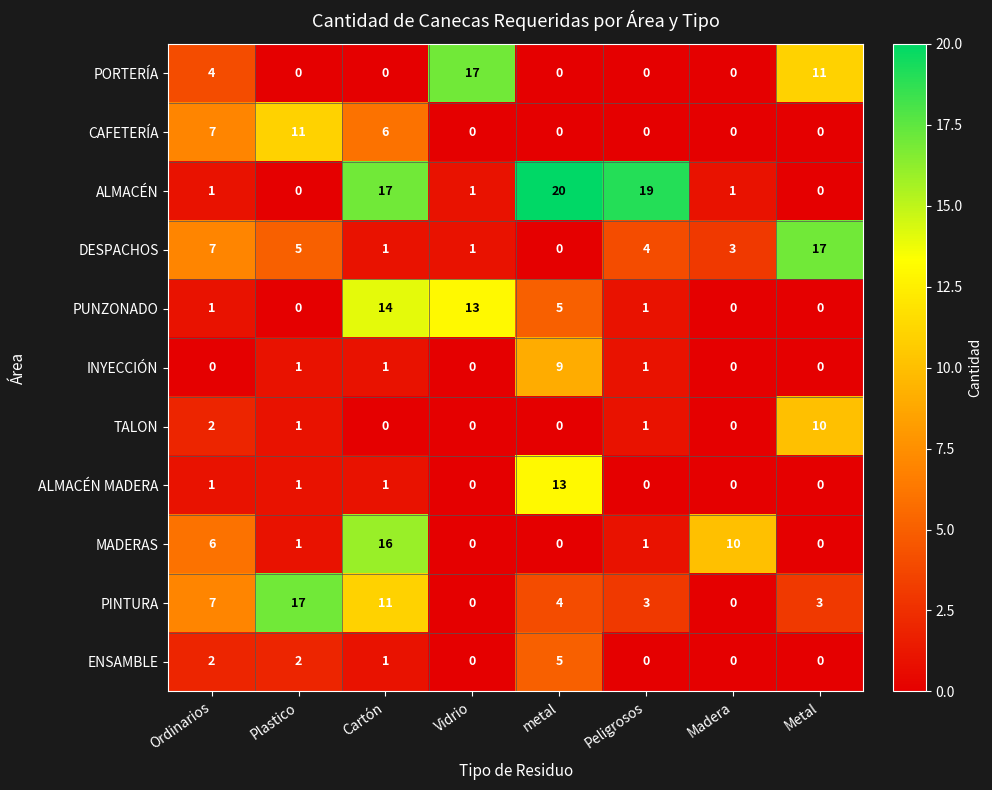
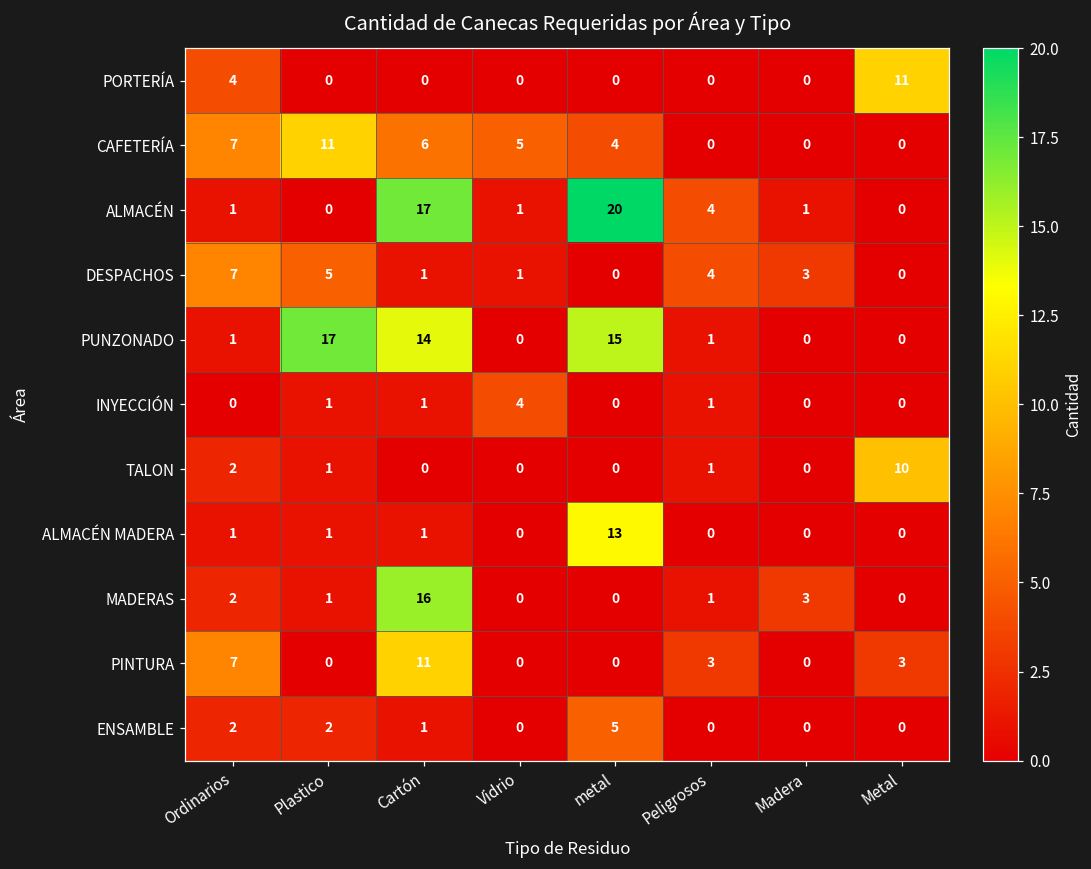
PORTERÍA, Vidrio: 17 -> 0
CAFETERÍA, Vidrio: 0 -> 5
CAFETERÍA, metal: 0 -> 4
ALMACÉN, Peligrosos: 19 -> 4
DESPACHOS, Metal: 17 -> 0
PUNZONADO, Plastico: 0 -> 17
PUNZONADO, Vidrio: 13 -> 0
PUNZONADO, metal: 5 -> 15
INYECCIÓN, Vidrio: 0 -> 4
INYECCIÓN, metal: 9 -> 0
MADERAS, Ordinarios: 6 -> 2
MADERAS, Madera: 10 -> 3
PINTURA, Plastico: 17 -> 0
PINTURA, metal: 4 -> 0
